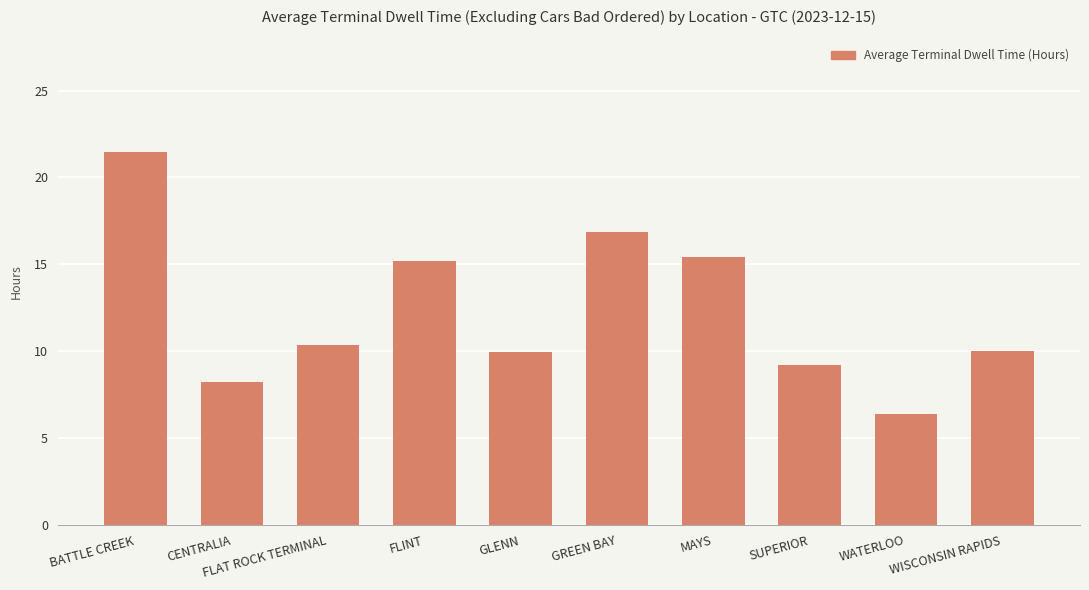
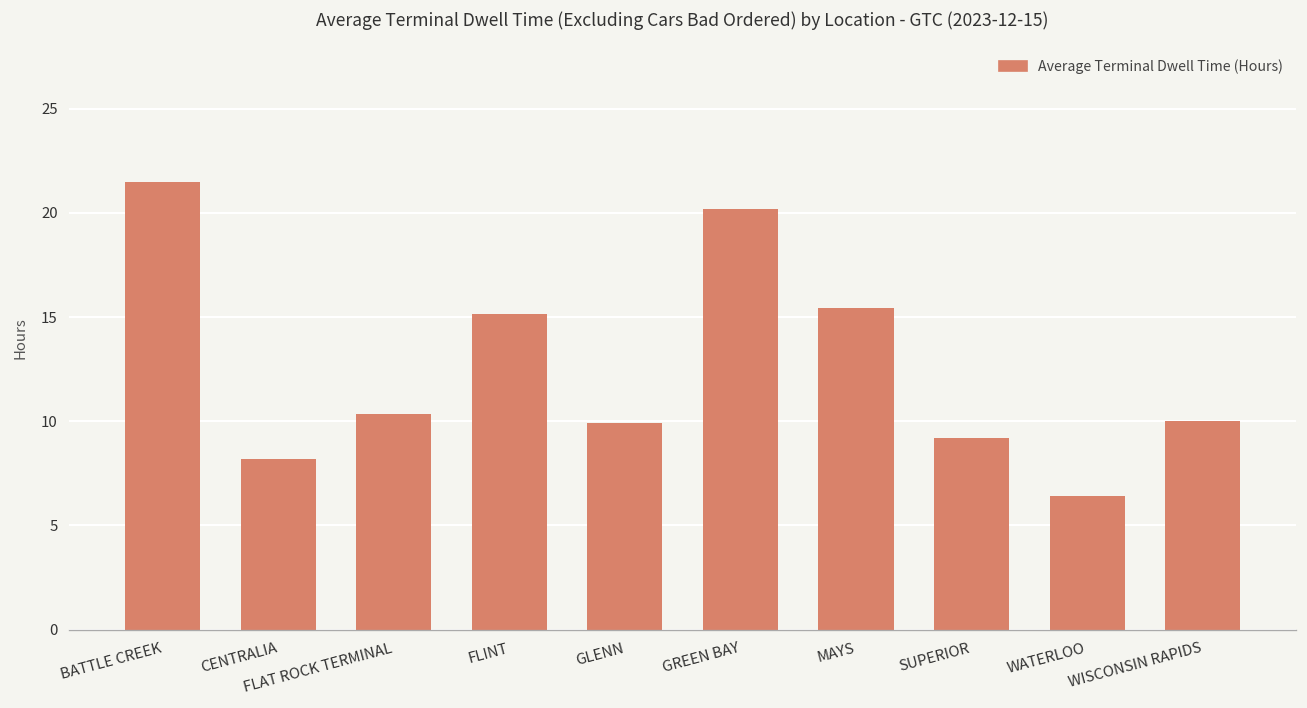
GREEN BAY: 16.8 -> 20.2
